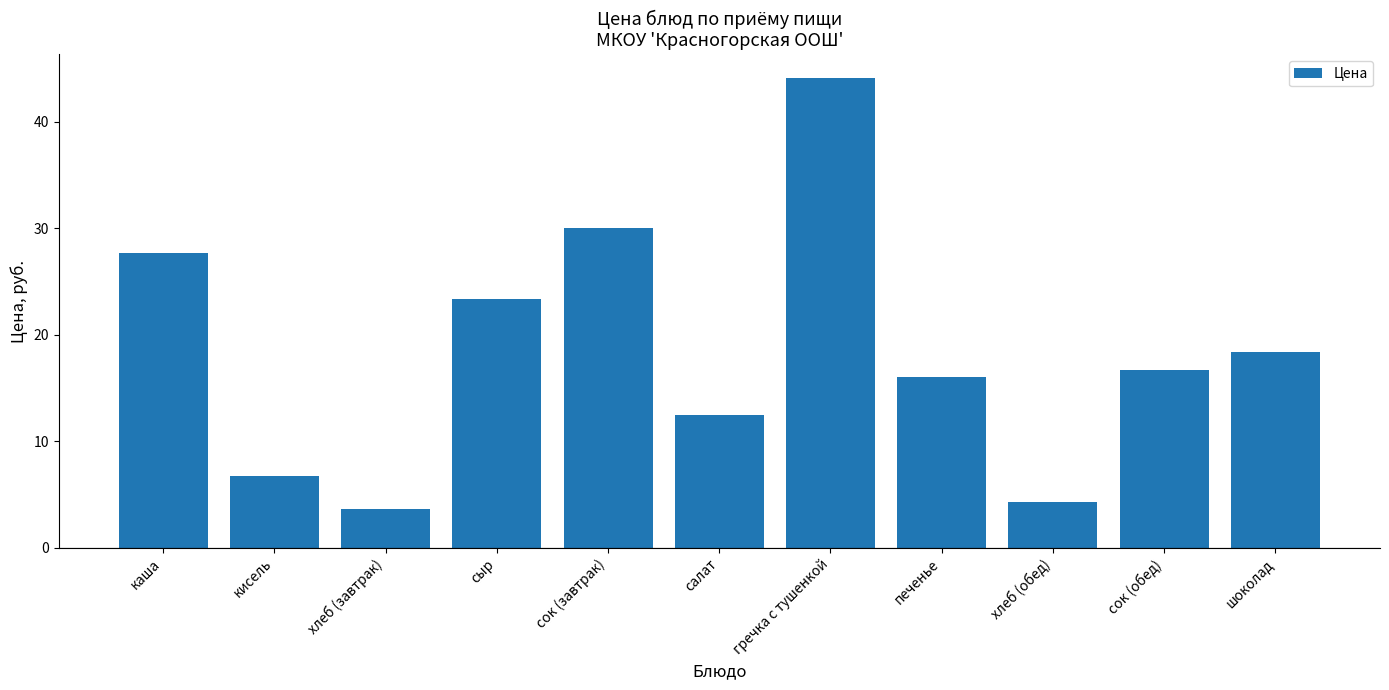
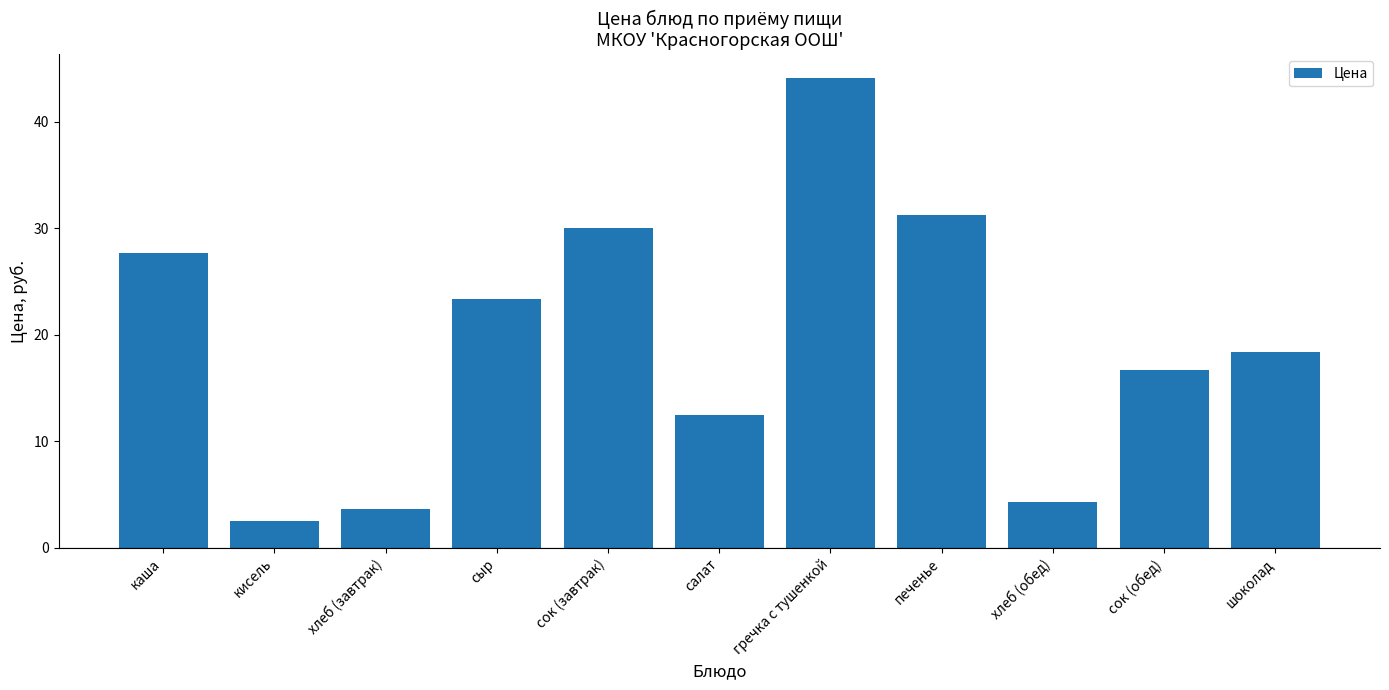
кисель: 6.7 -> 2.5
печенье: 16.0 -> 31.2
